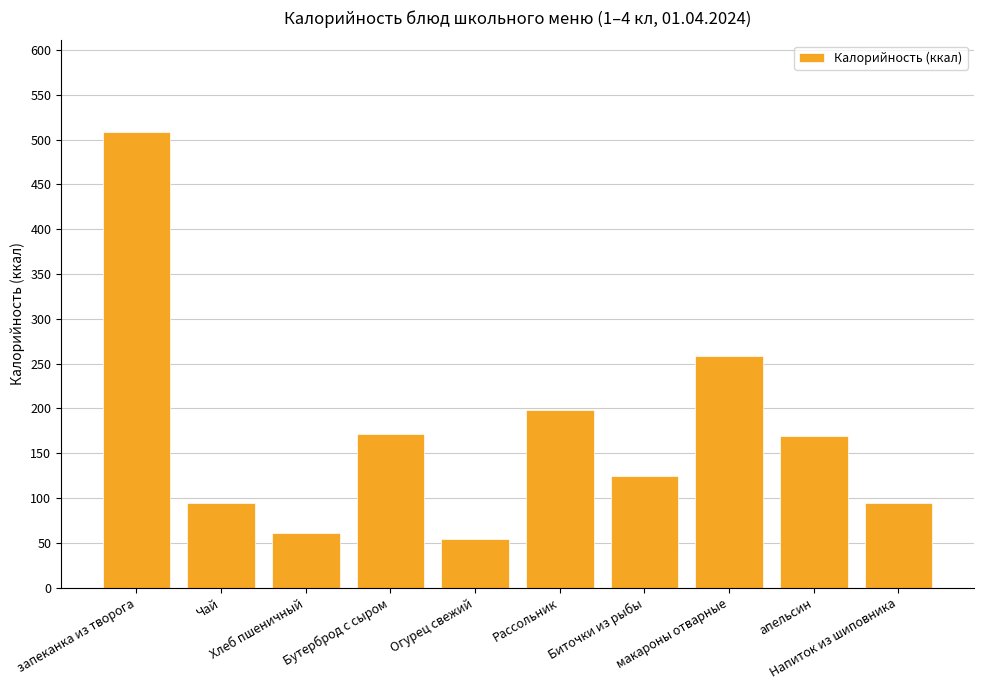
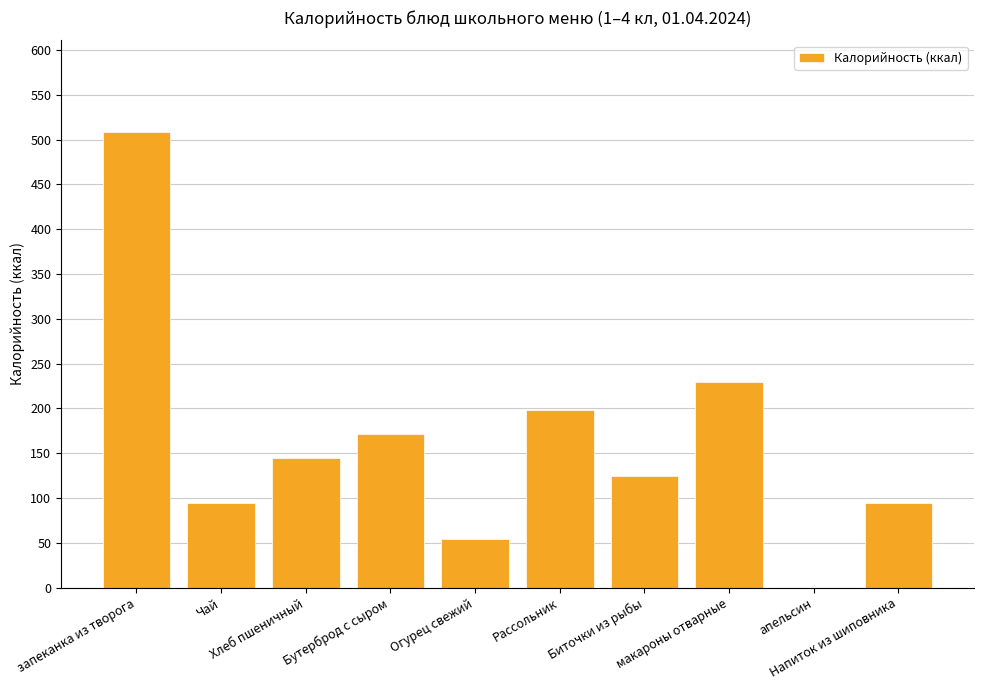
Хлеб пшеничный: 60 -> 150
макароны отварные: 260 -> 230
апельсин: 170 -> 0
